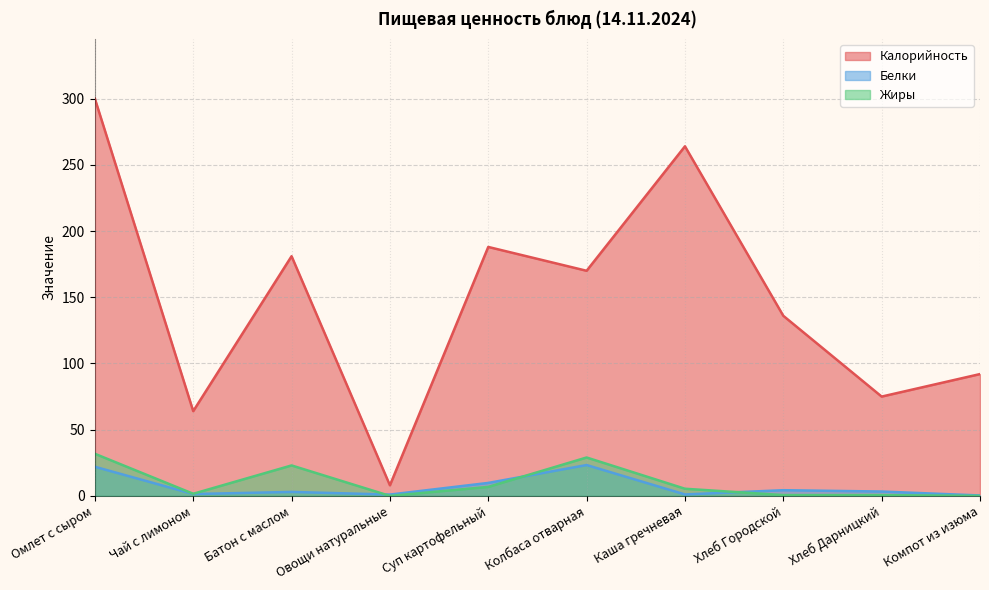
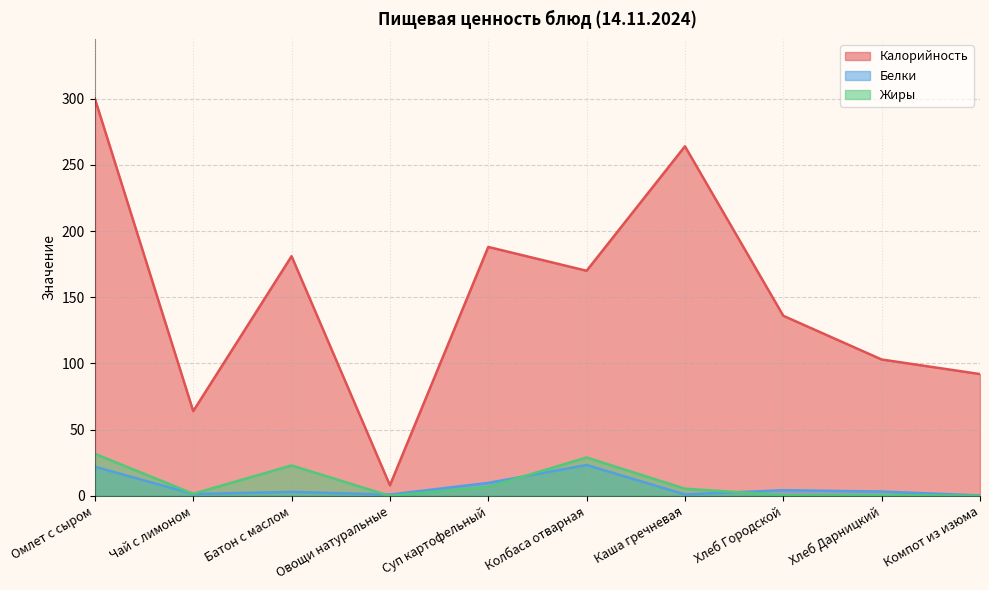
Калорийность, Хлеб Дарницкий: 75 -> 103
